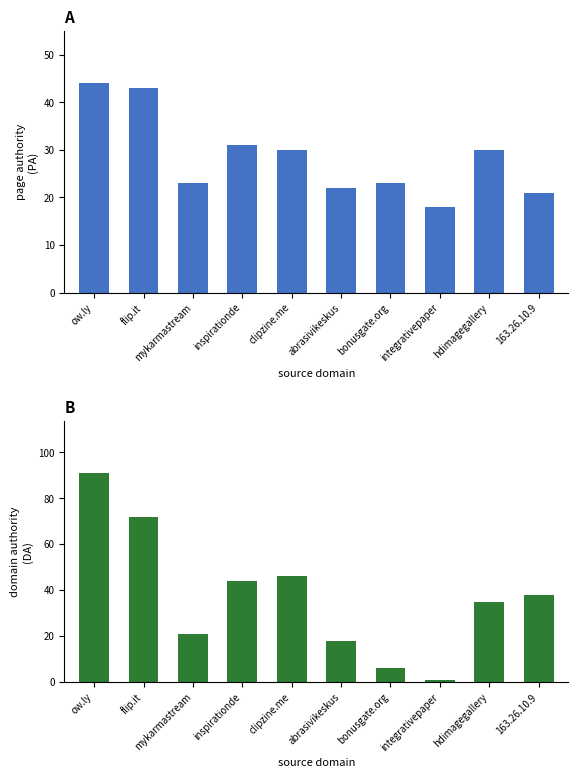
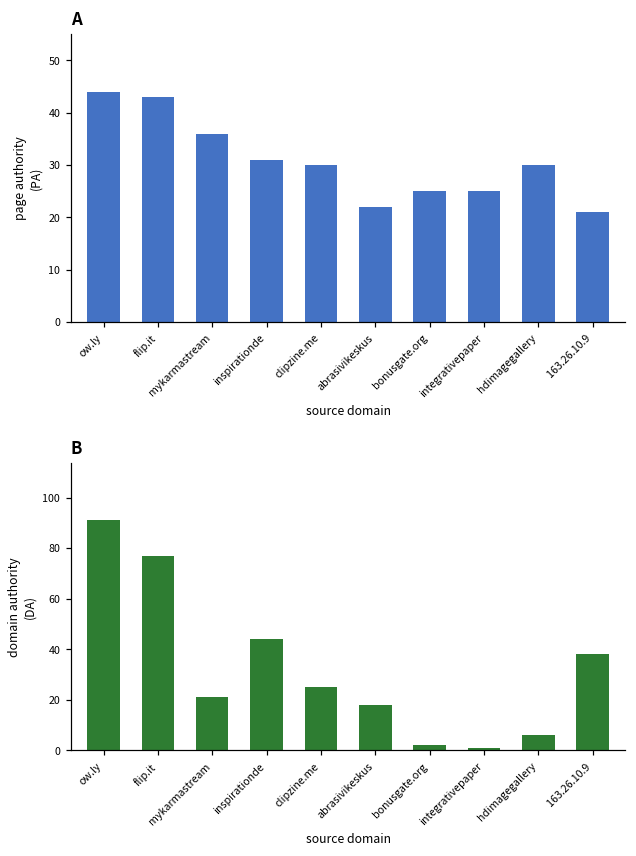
A, mykarmastream: 23 -> 36
A, bonusgate.org: 23 -> 25
A, integrativepaper: 18 -> 25
B, flip.it: 72 -> 77
B, clipzine.me: 46 -> 25
B, bonusgate.org: 6 -> 2
B, hdimagegallery: 35 -> 6
